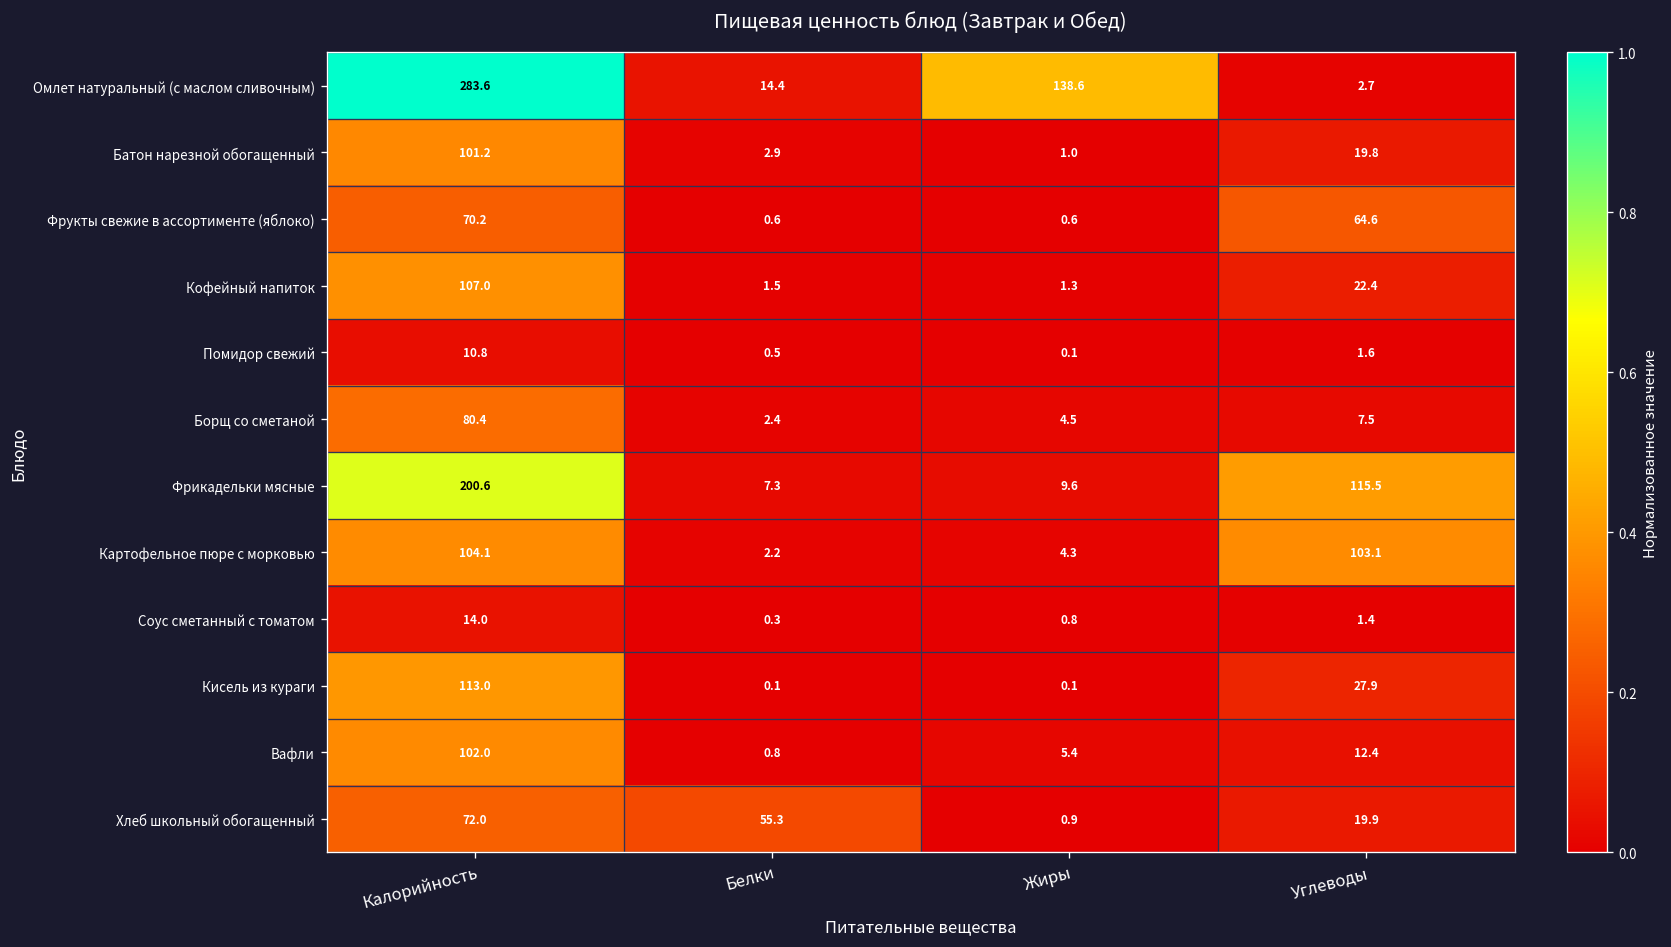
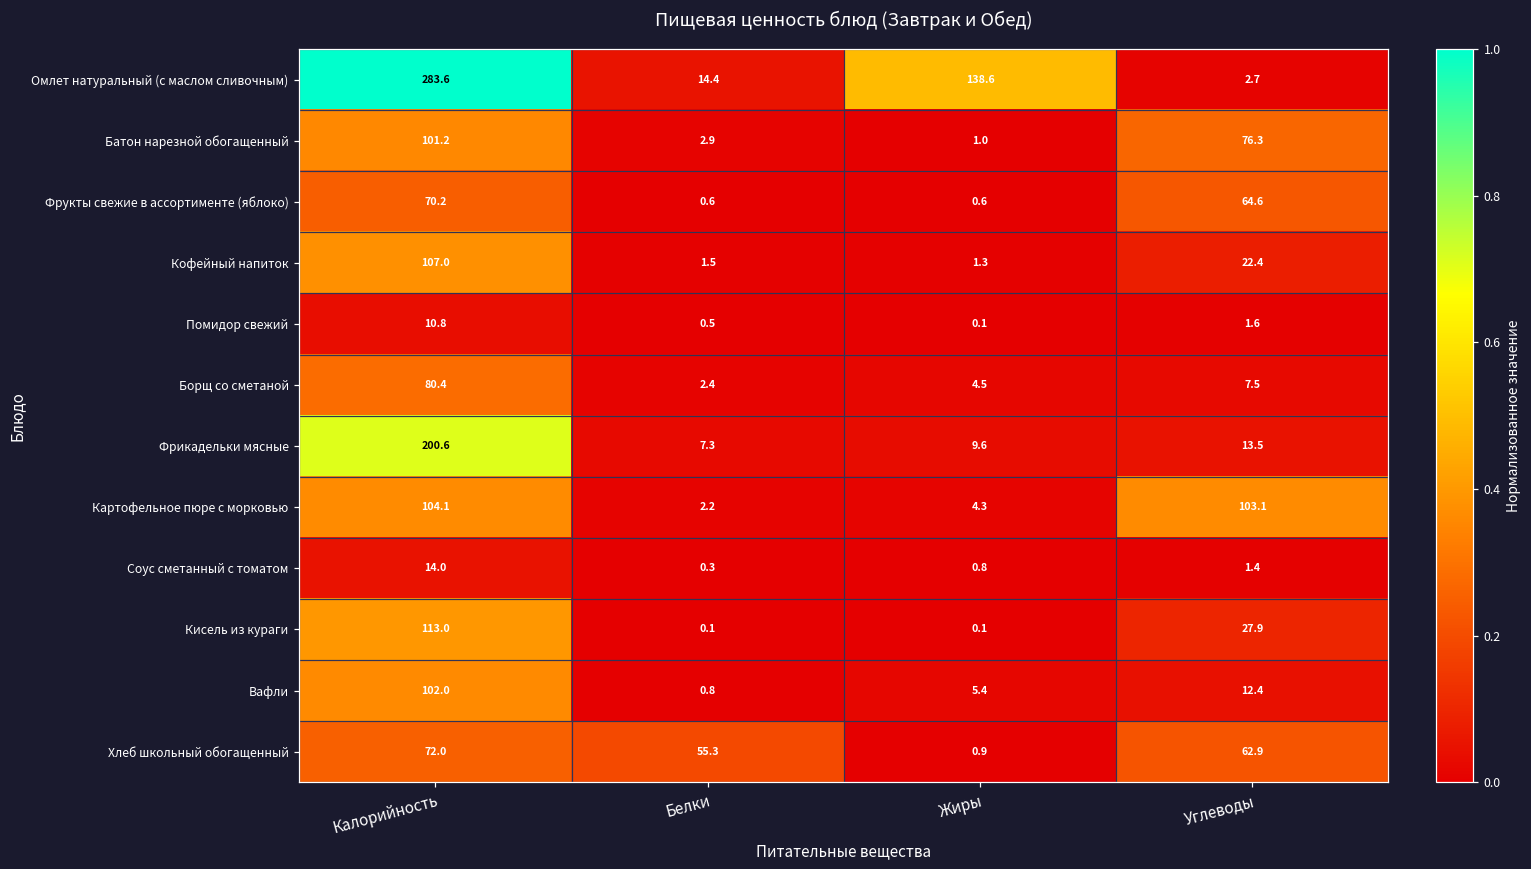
Батон нарезной обогащенный, Углеводы: 19.8 -> 76.3
Фрикадельки мясные, Углеводы: 115.5 -> 13.5
Хлеб школьный обогащенный, Углеводы: 19.9 -> 62.9
